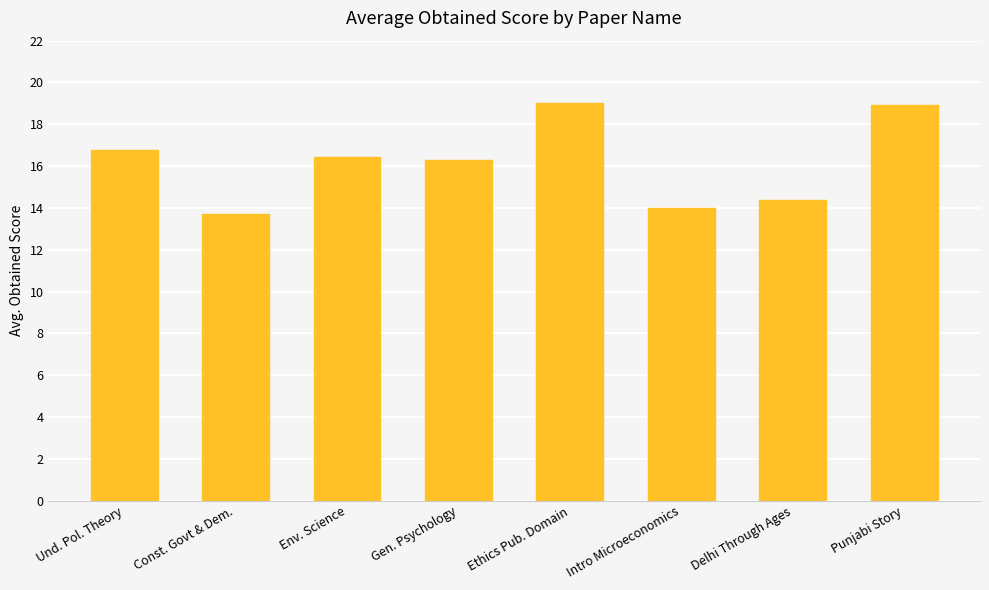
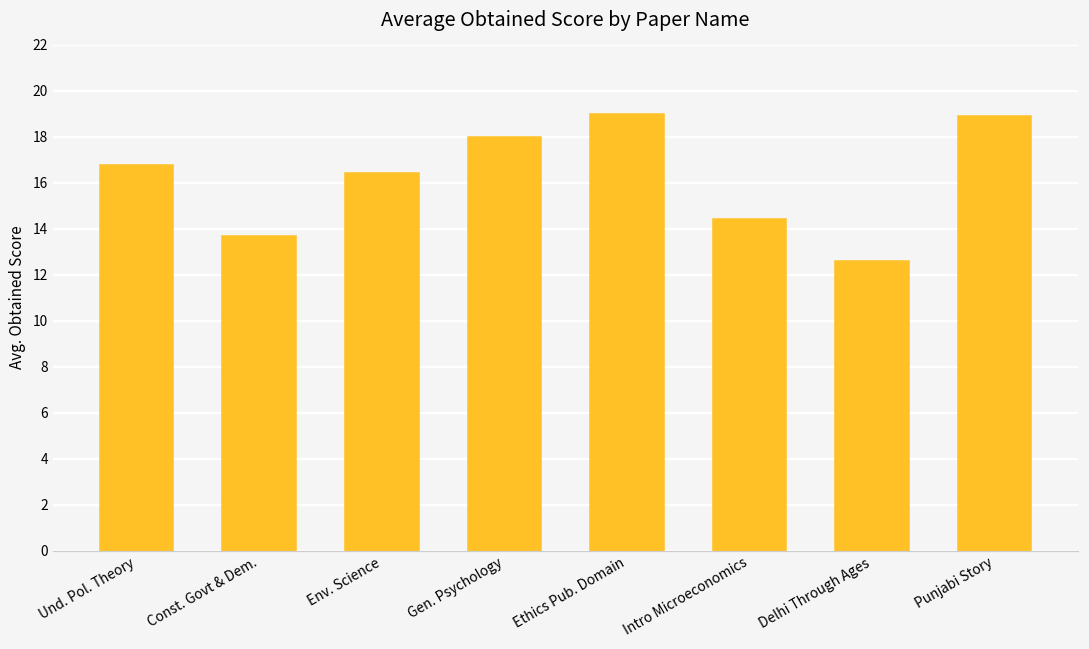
Gen. Psychology: 16.3 -> 18.0
Intro Microeconomics: 14.0 -> 14.4
Delhi Through Ages: 14.4 -> 12.6
